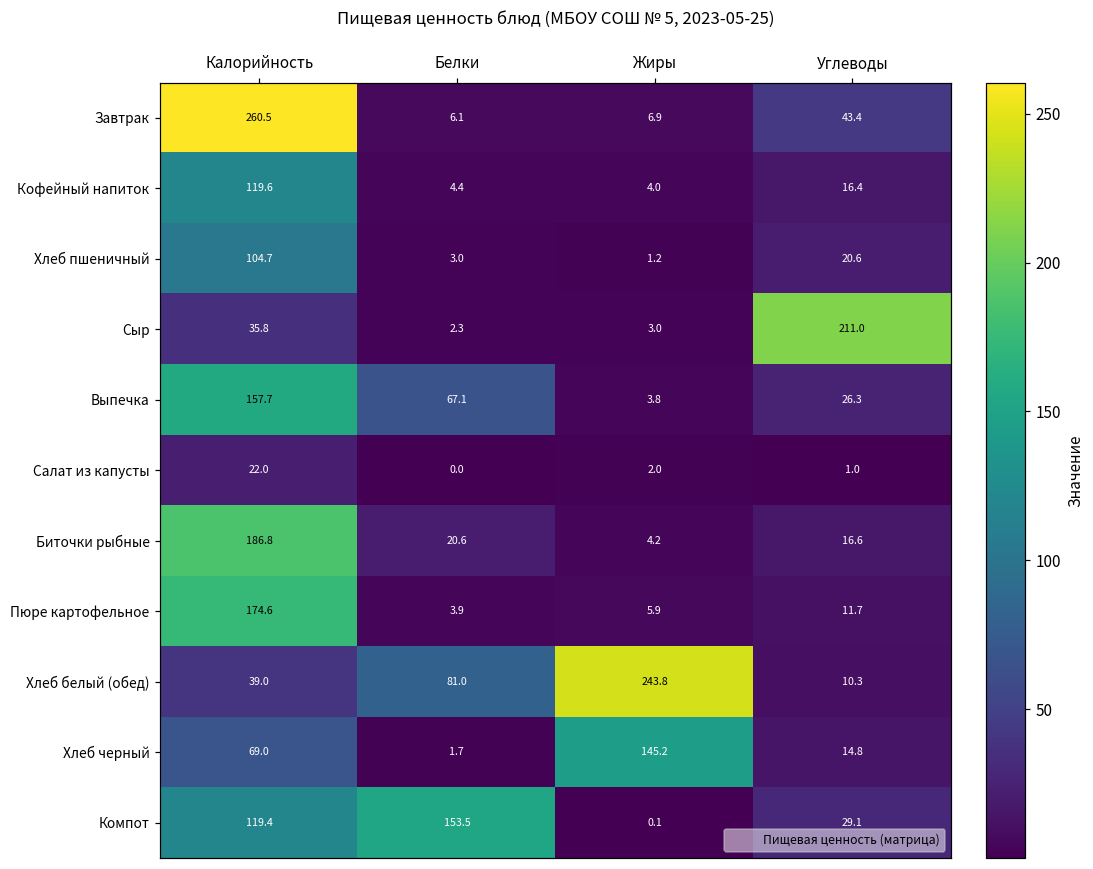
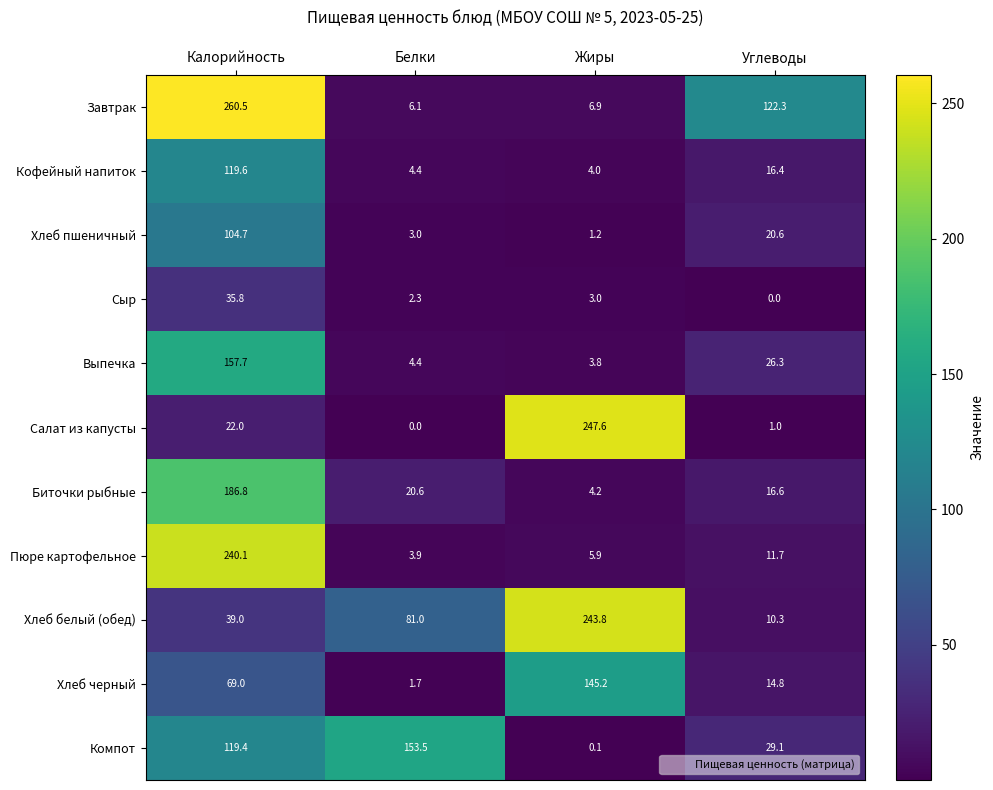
Завтрак, Углеводы: 43.4 -> 122.3
Сыр, Углеводы: 211.0 -> 0.0
Выпечка, Белки: 67.1 -> 4.4
Салат из капусты, Жиры: 2.0 -> 247.6
Пюре картофельное, Калорийность: 174.6 -> 240.1
